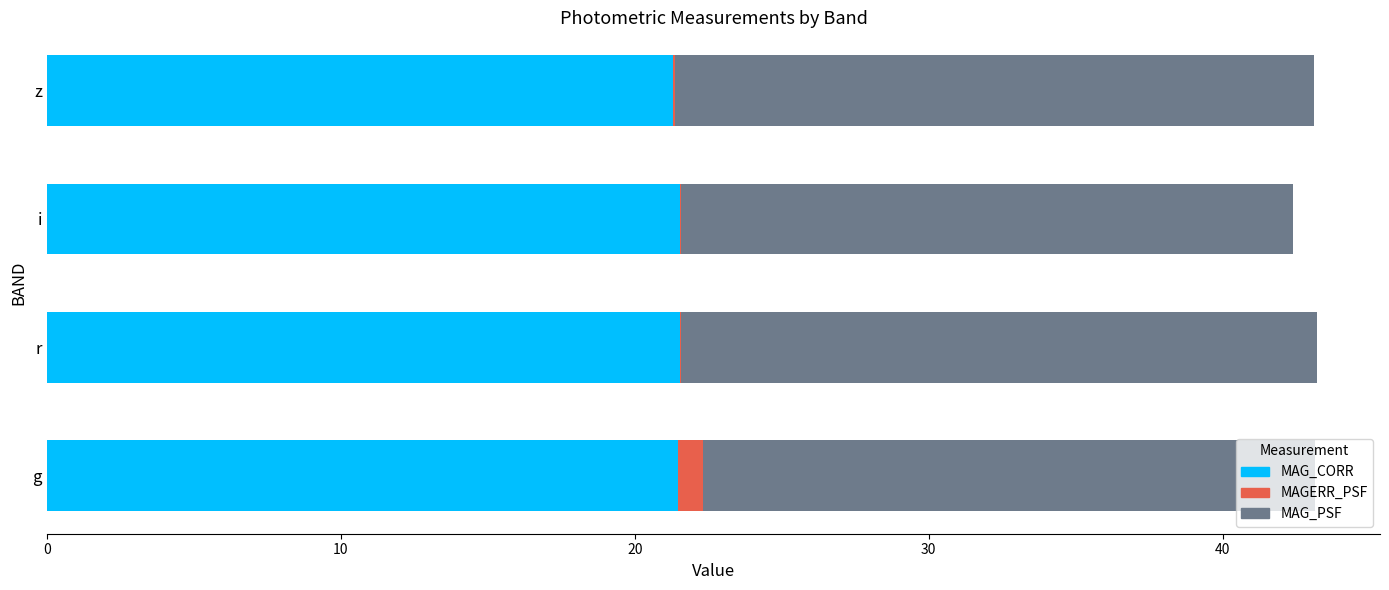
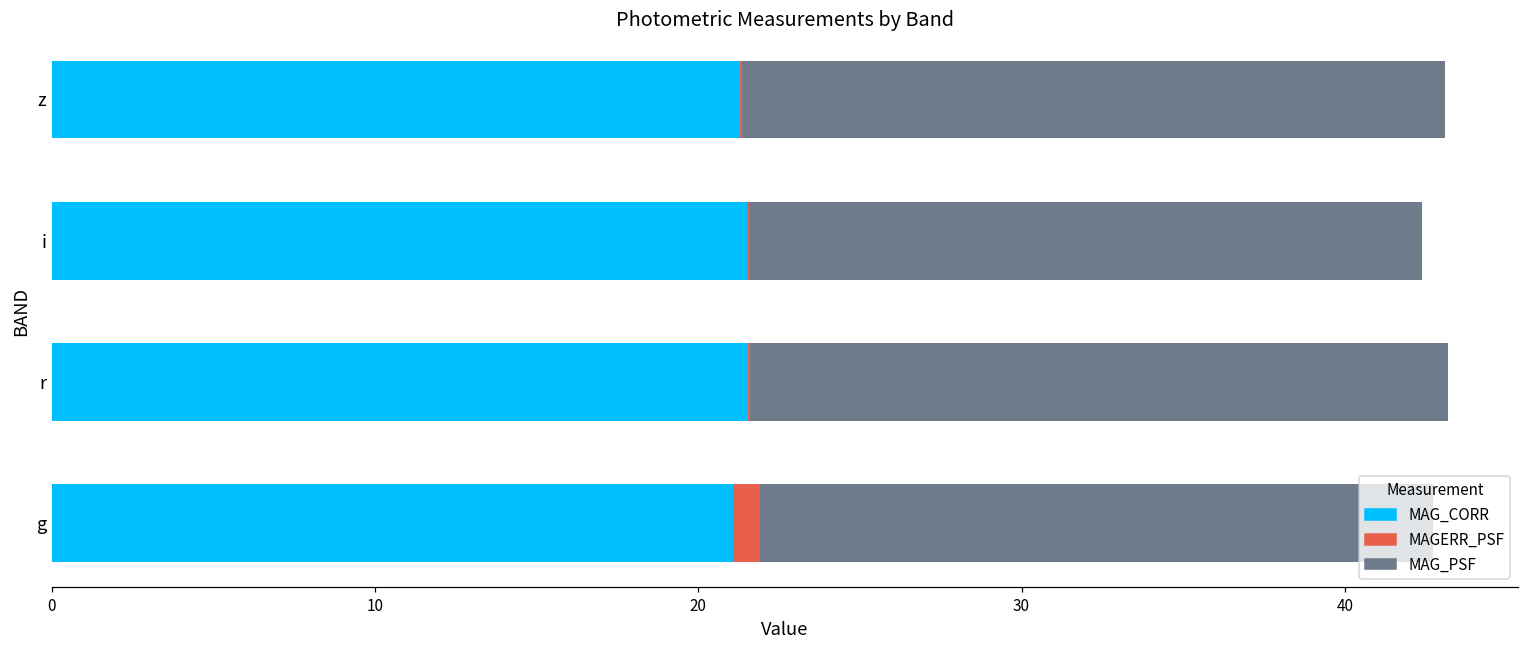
MAG_CORR, g: 21.5 -> 21.1
